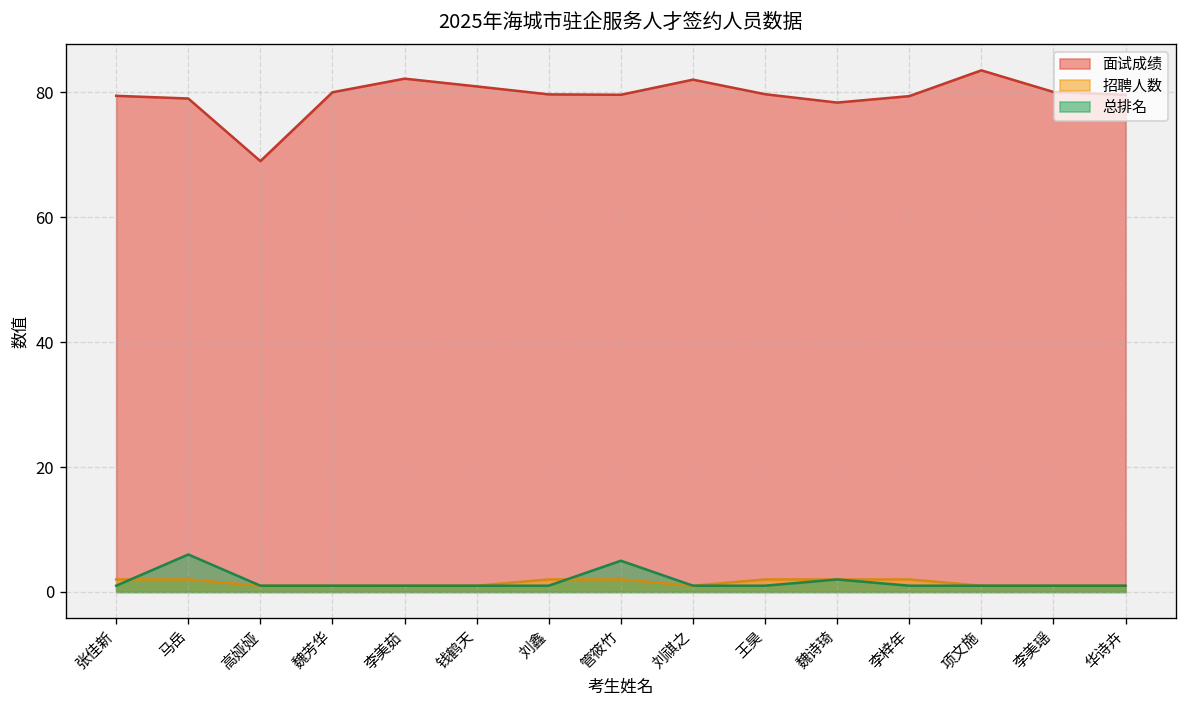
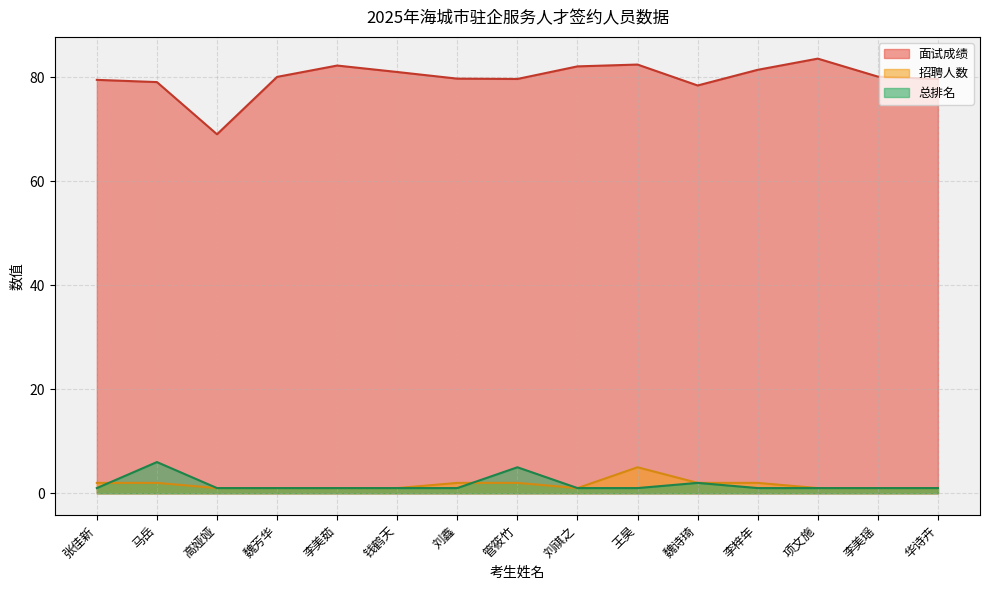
面试成绩, 王昊: 80 -> 82
招聘人数, 王昊: 2 -> 5
面试成绩, 李梓年: 79 -> 81
